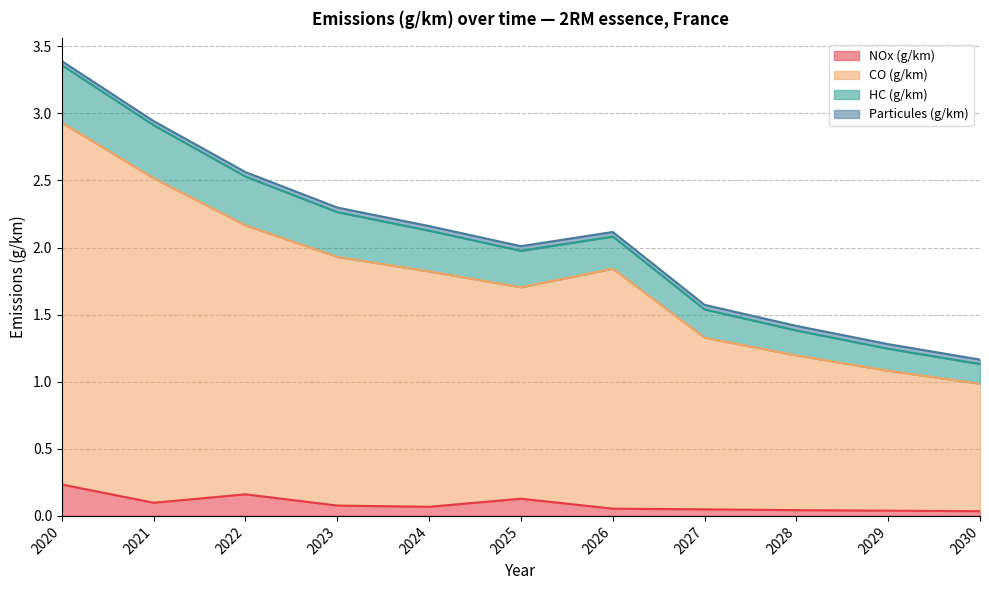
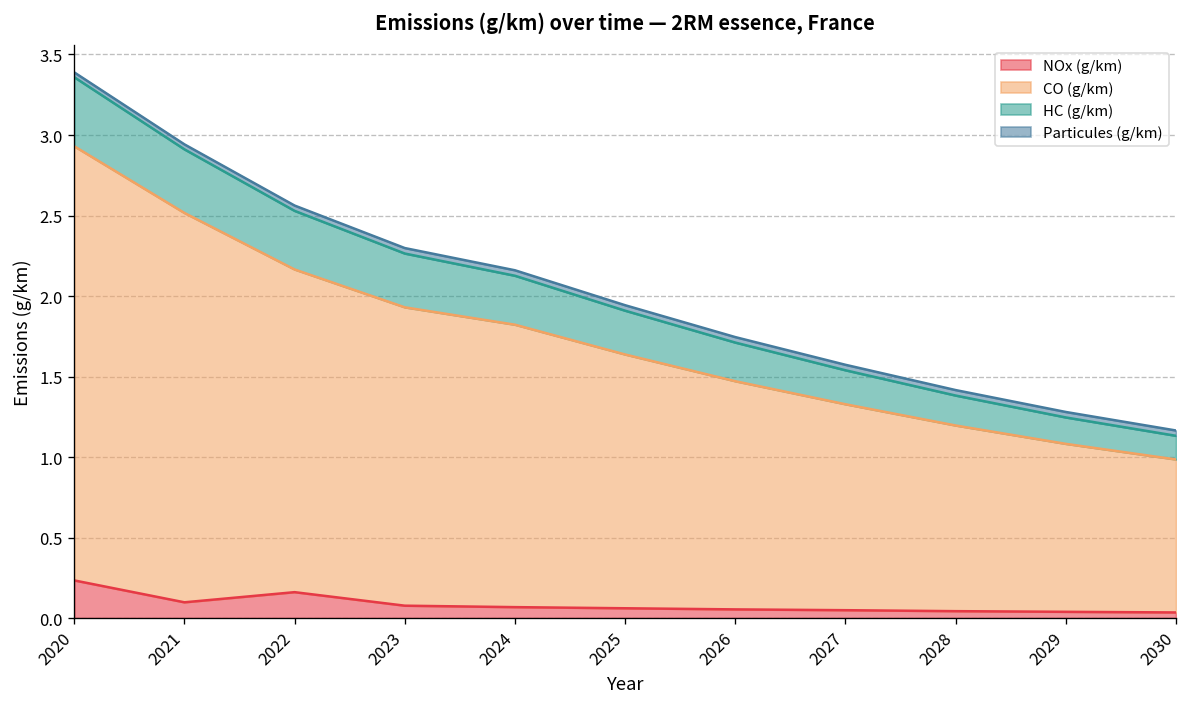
NOx (g/km), 2025: 0.13 -> 0.06
CO (g/km), 2026: 1.79 -> 1.42
